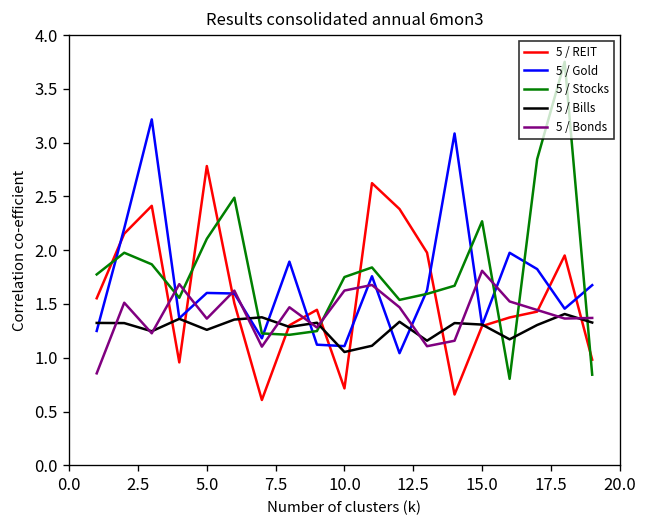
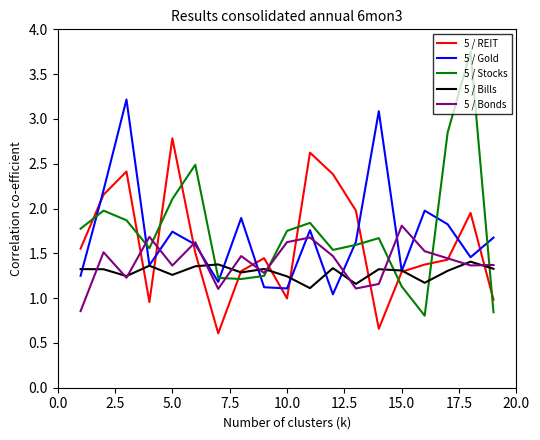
5 / Gold, 5.0: 1.6 -> 1.7
5 / REIT, 10.0: 0.7 -> 1.0
5 / Bills, 10.0: 1.1 -> 1.2
5 / Stocks, 15.0: 2.3 -> 1.1
